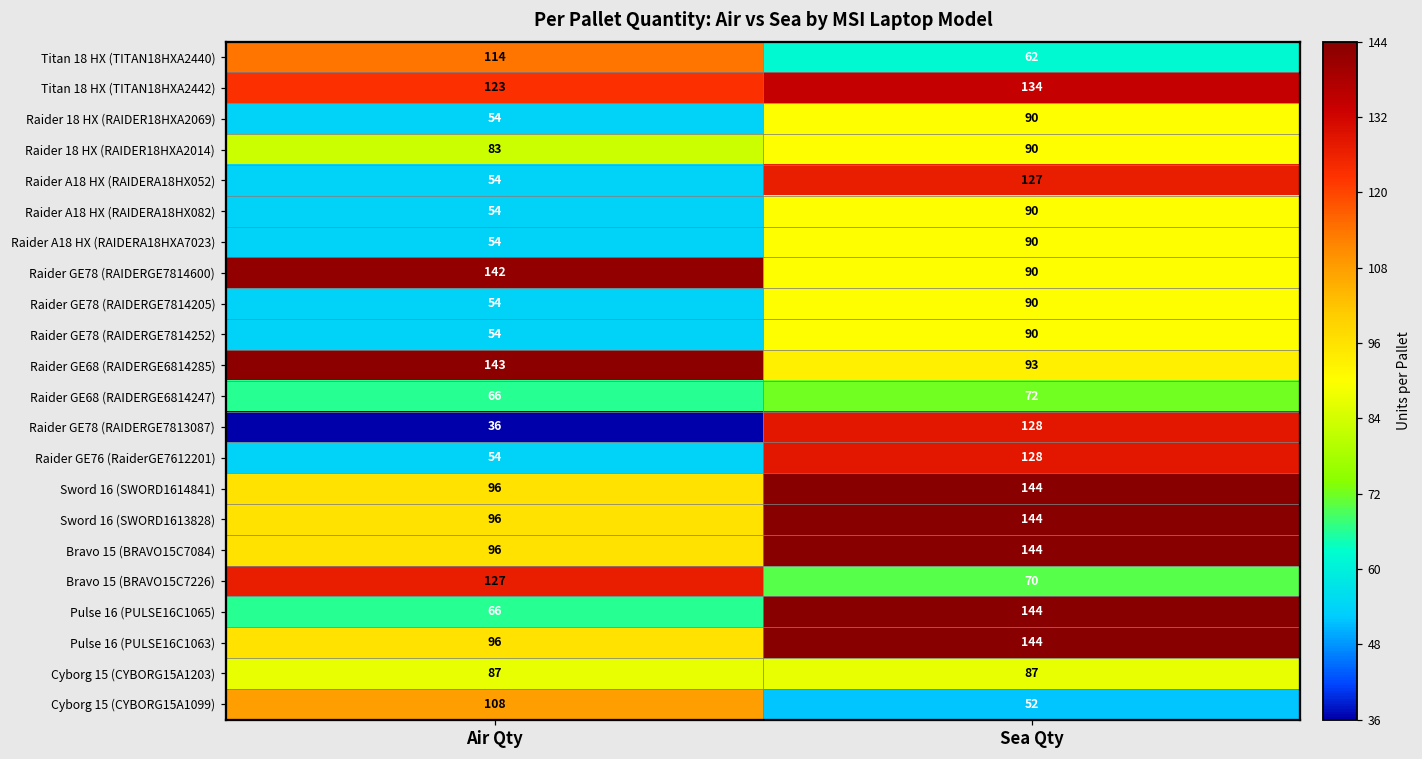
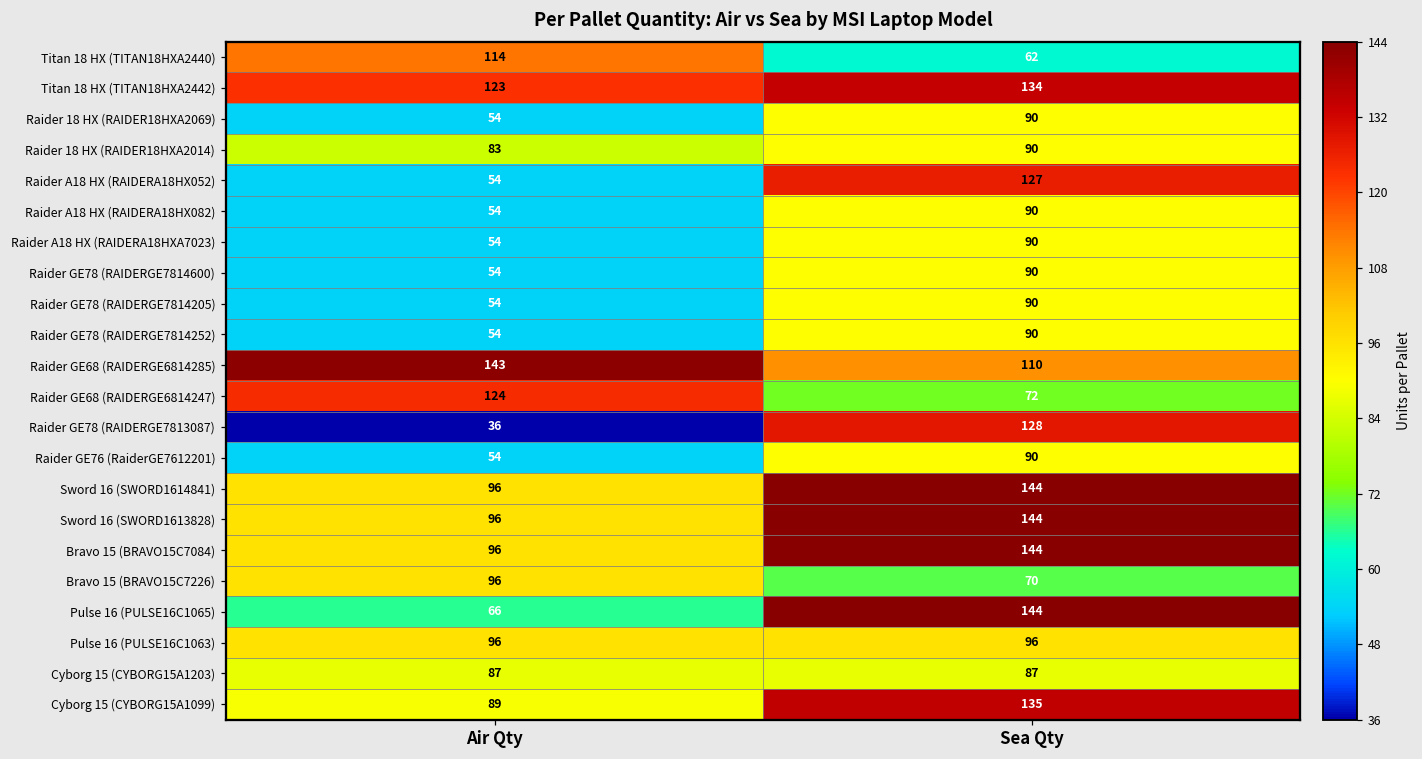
Raider GE78 (RAIDERGE7814600), Air Qty: 142 -> 54
Raider GE68 (RAIDERGE6814285), Sea Qty: 93 -> 110
Raider GE68 (RAIDERGE6814247), Air Qty: 66 -> 124
Raider GE76 (RaiderGE7612201), Sea Qty: 128 -> 90
Bravo 15 (BRAVO15C7226), Air Qty: 127 -> 96
Pulse 16 (PULSE16C1063), Sea Qty: 144 -> 96
Cyborg 15 (CYBORG15A1099), Air Qty: 108 -> 89
Cyborg 15 (CYBORG15A1099), Sea Qty: 52 -> 135
